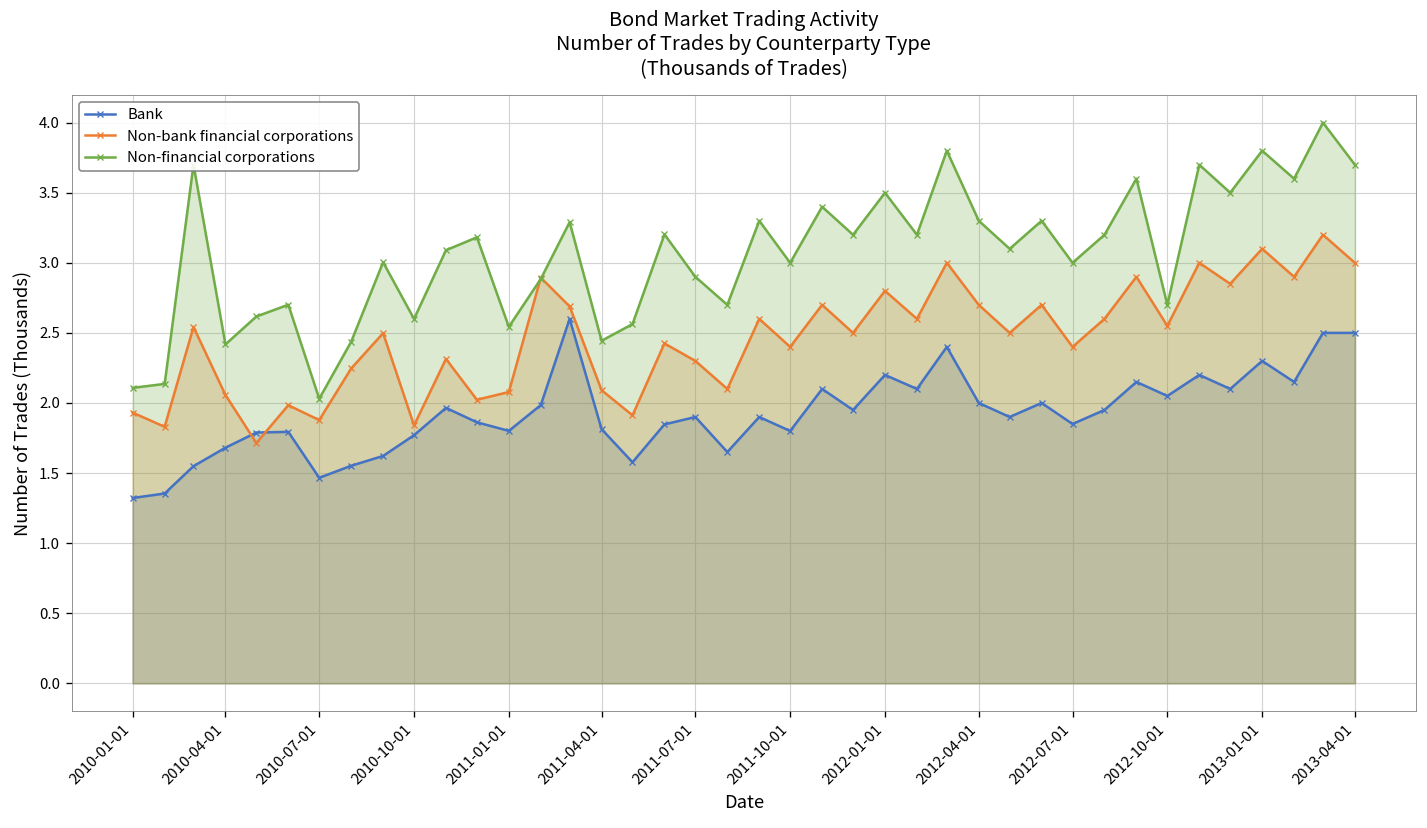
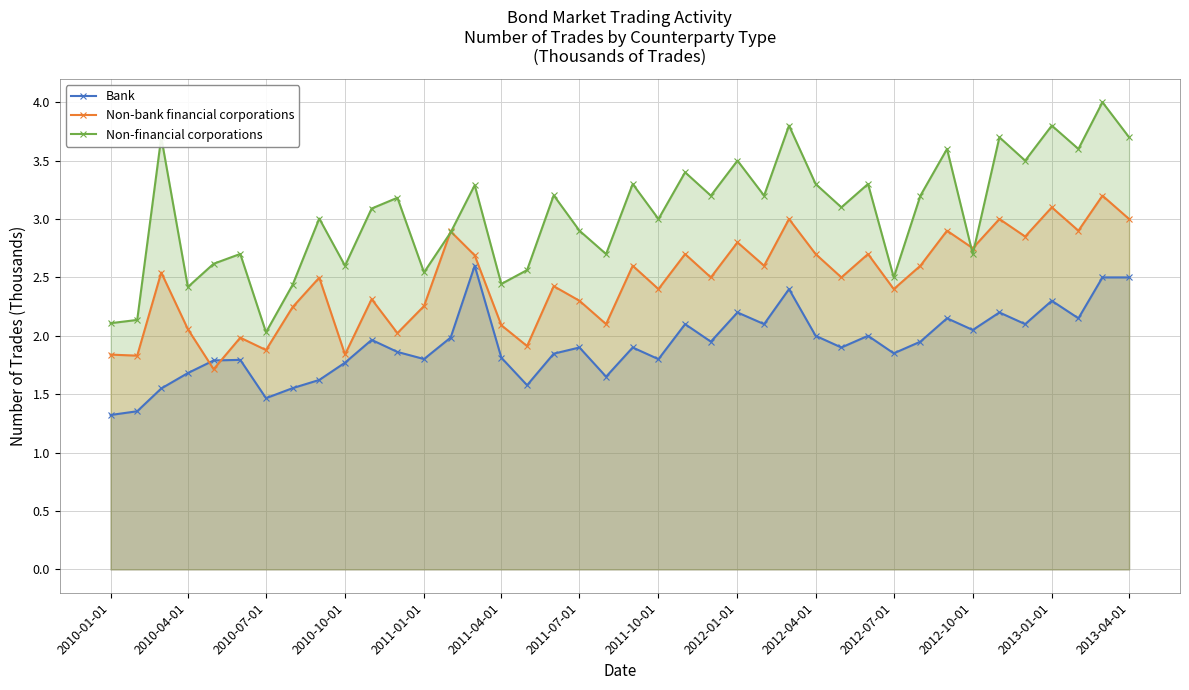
Non-bank financial corporations, 2010-01-01: 1.93 -> 1.84
Non-bank financial corporations, 2011-01-01: 2.08 -> 2.26
Non-financial corporations, 2012-07-01: 3.0 -> 2.5
Non-bank financial corporations, 2012-10-01: 2.55 -> 2.75
